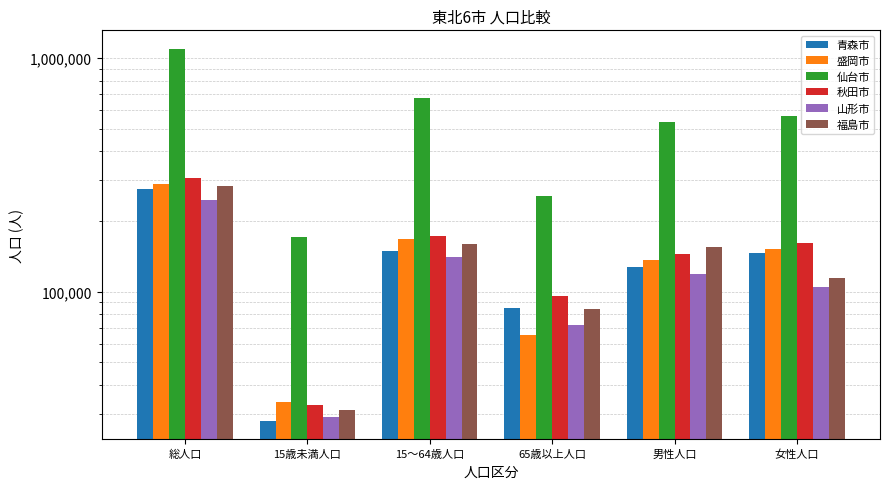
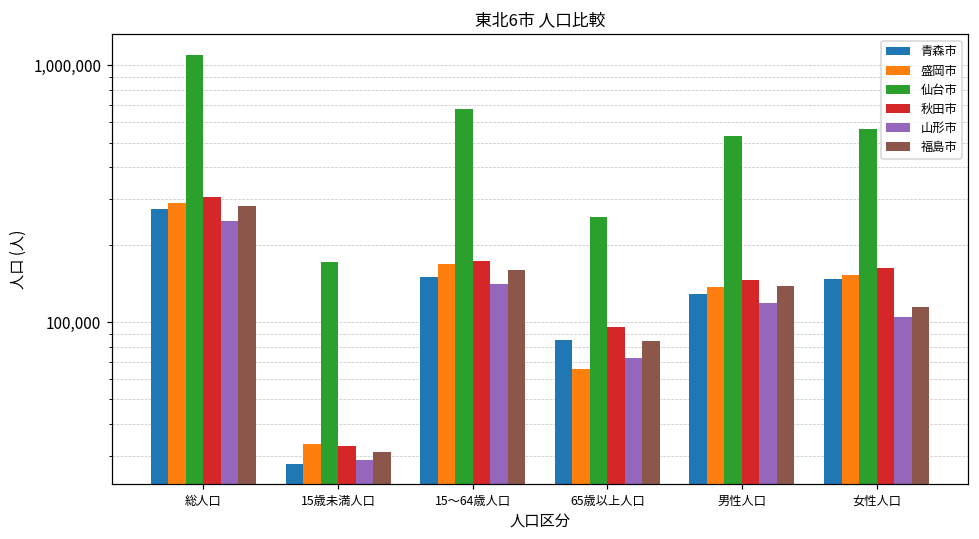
福島市, 男性人口: 160,000 -> 140,000
